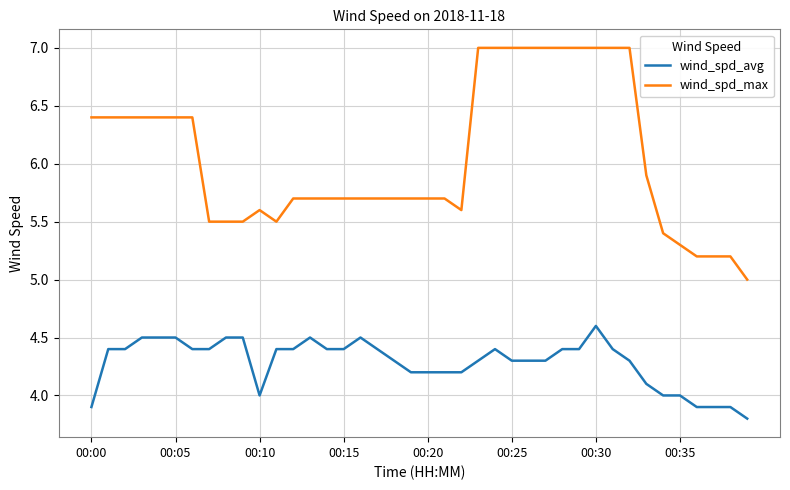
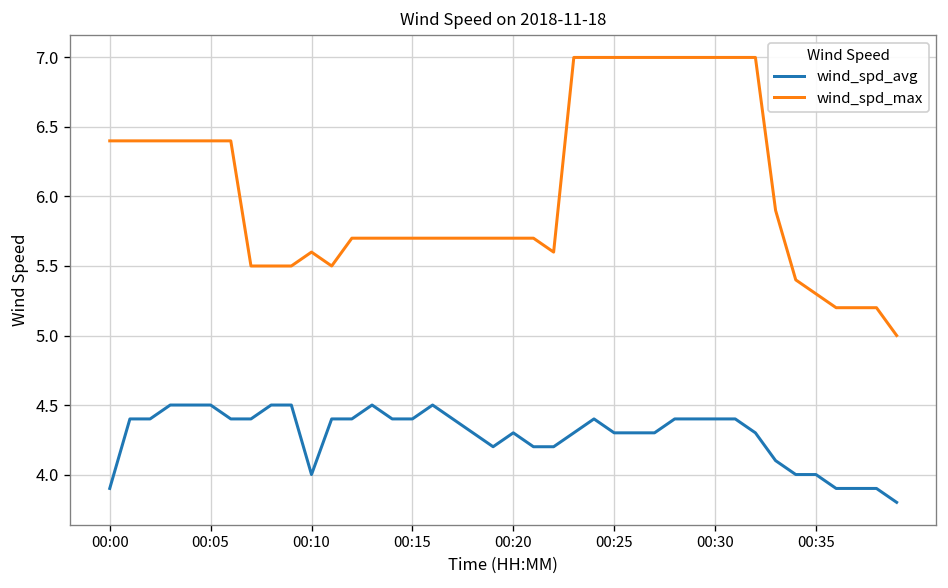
wind_spd_avg, 00:20: 4.2 -> 4.3
wind_spd_avg, 00:30: 4.6 -> 4.4
